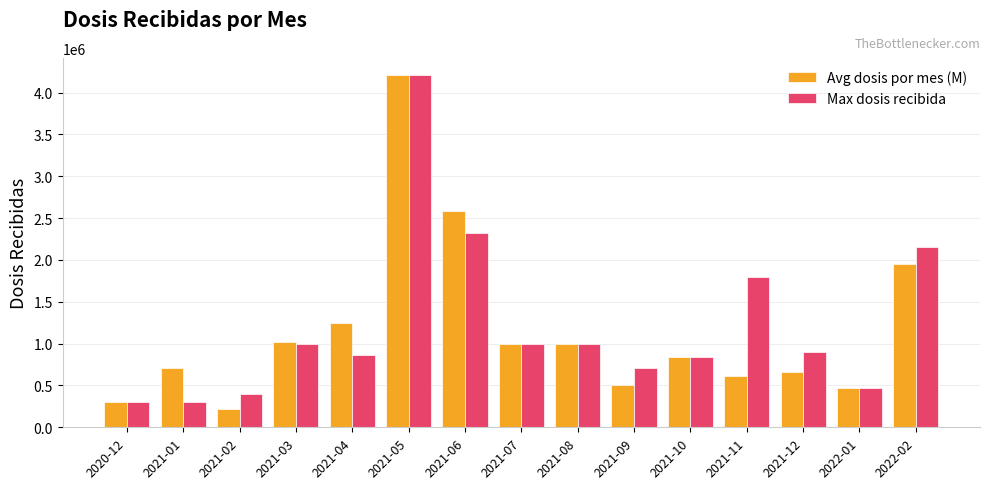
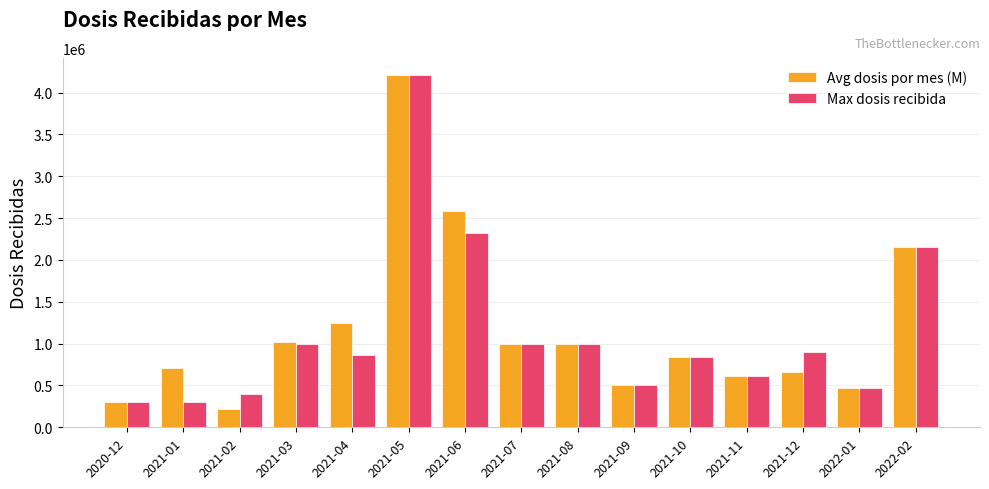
Max dosis recibida, 2021-09: 700000 -> 500000
Max dosis recibida, 2021-11: 1800000 -> 600000
Avg dosis por mes (M), 2022-02: 2000000 -> 2100000
